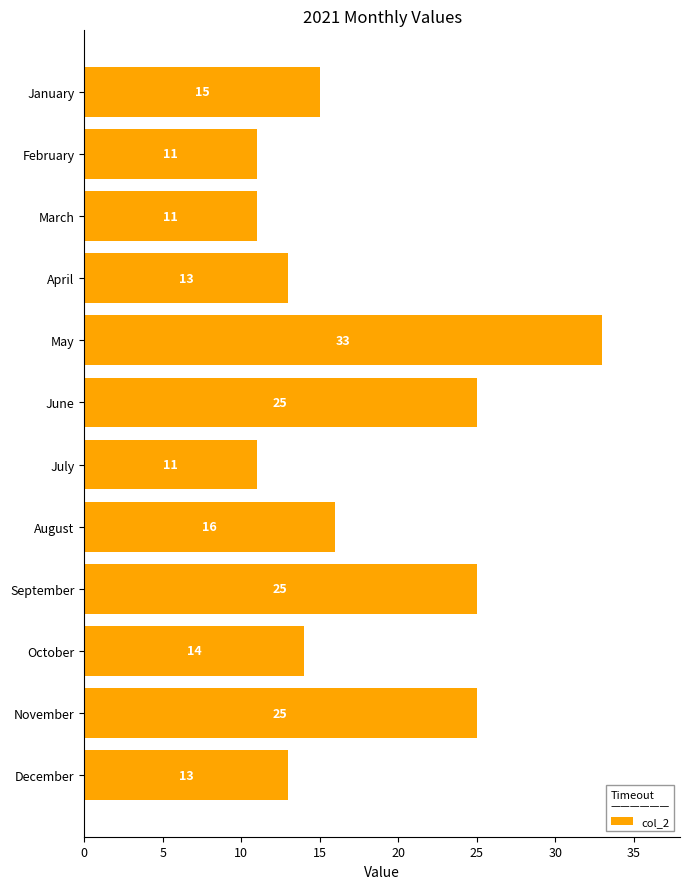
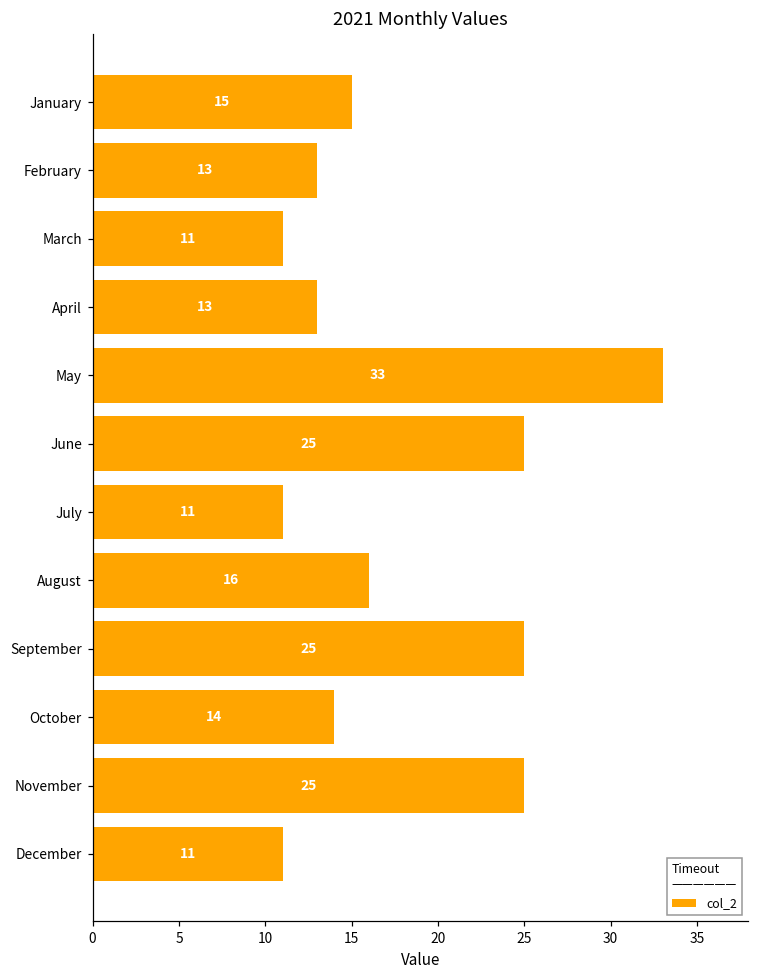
February: 11 -> 13
December: 13 -> 11
